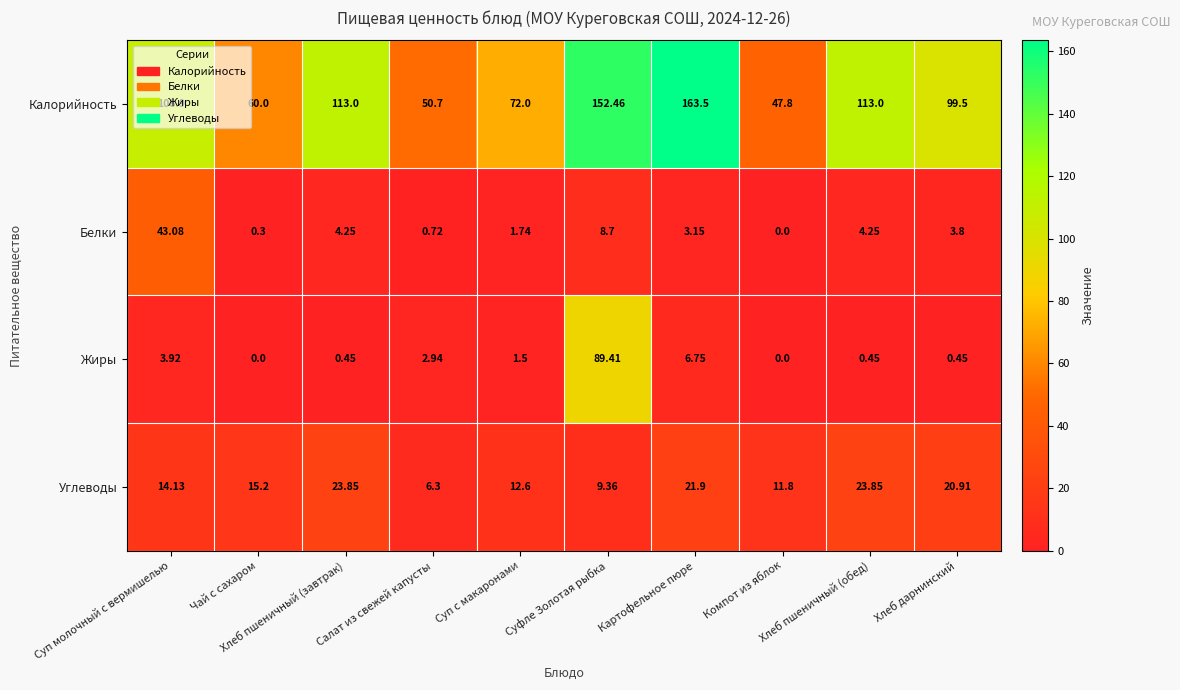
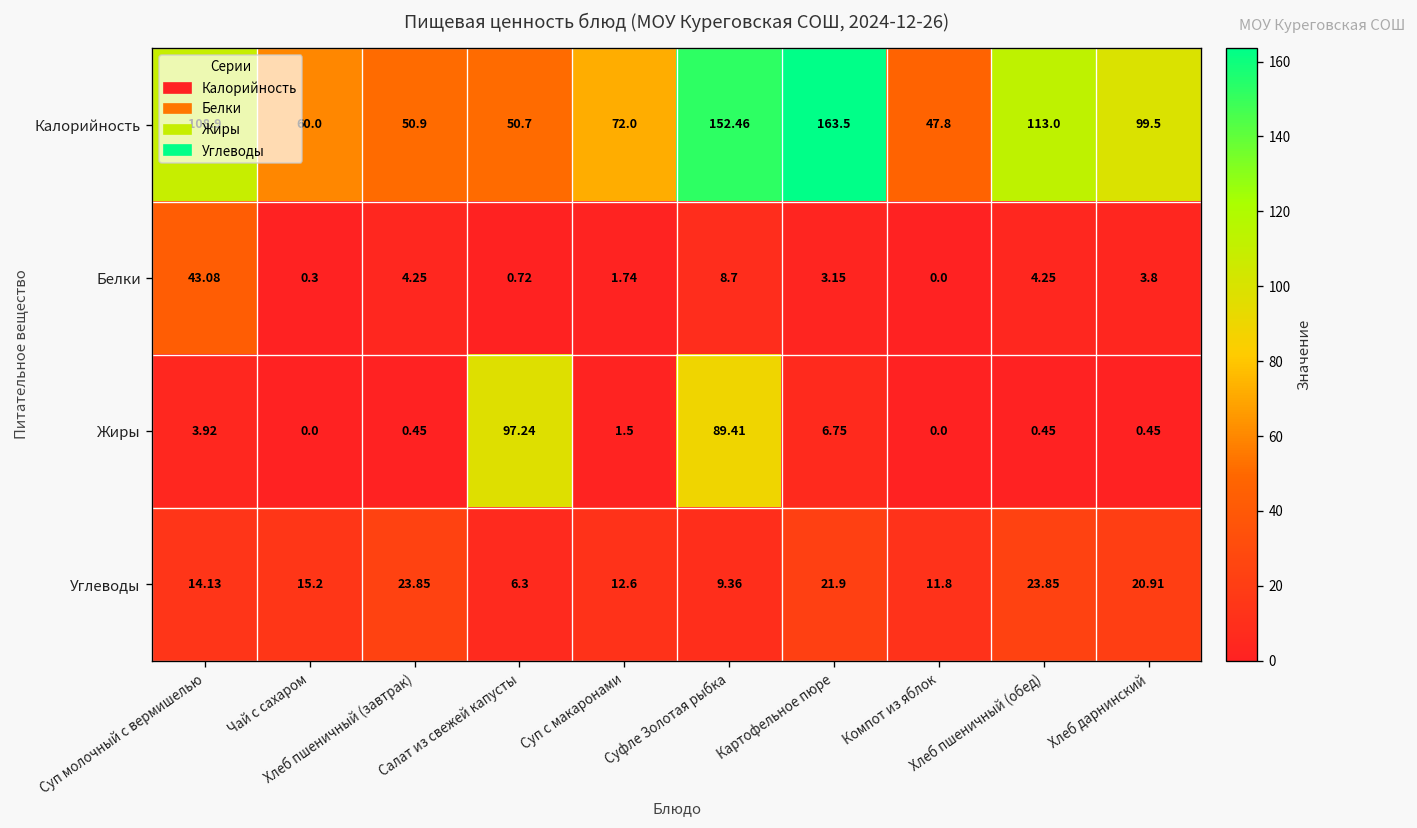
Калорийность, Хлеб пшеничный (завтрак): 113.0 -> 50.9
Жиры, Салат из свежей капусты: 2.94 -> 97.24
